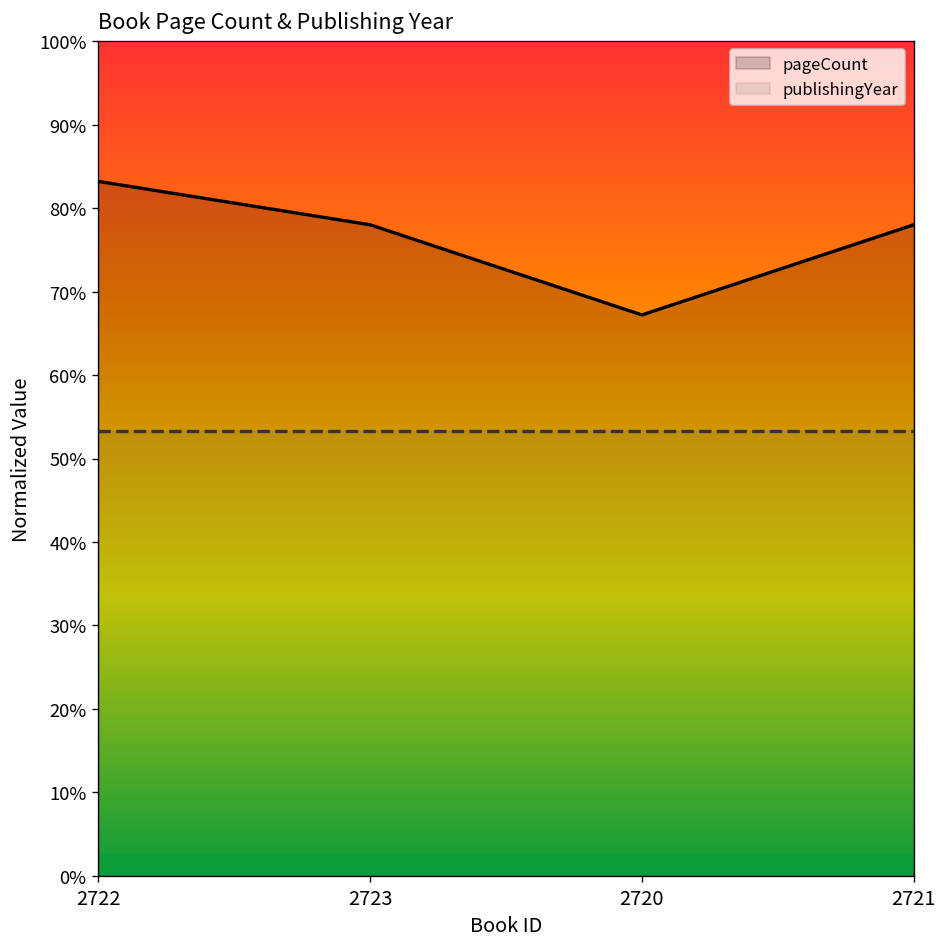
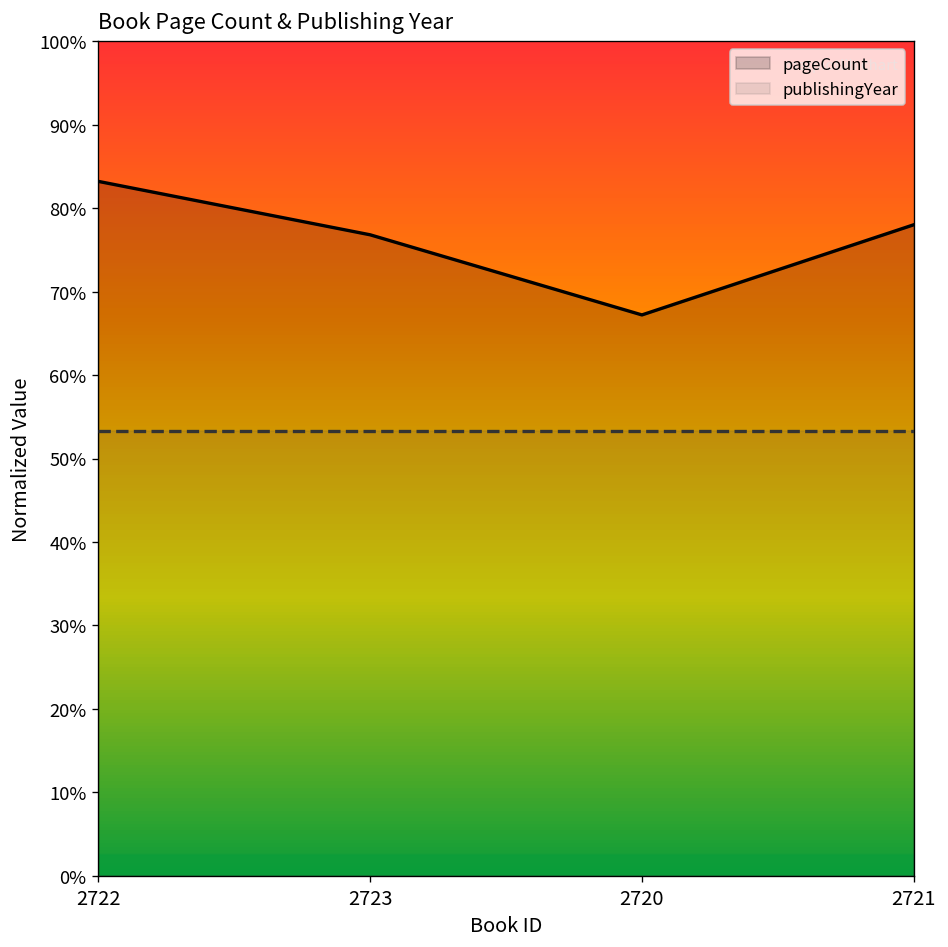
pageCount, 2723: 78% -> 77%
